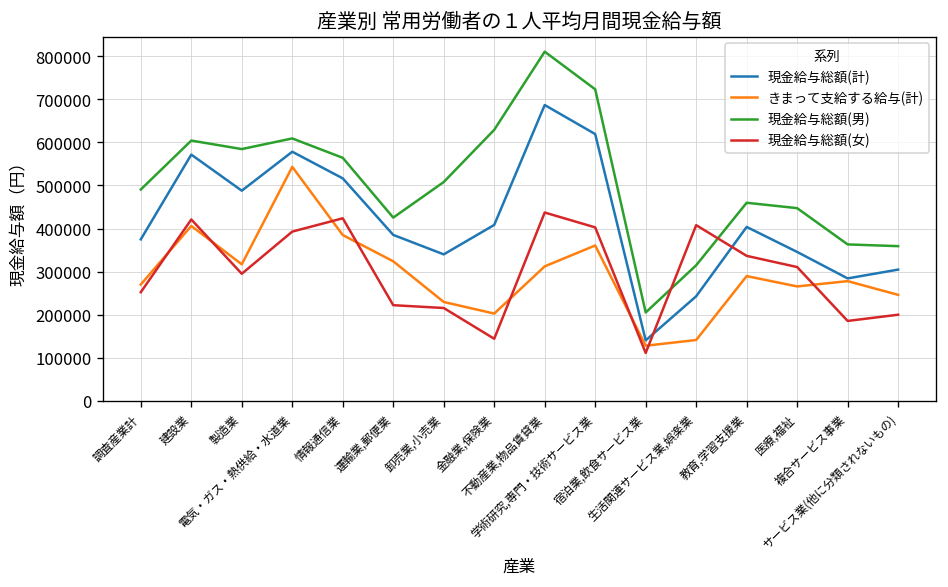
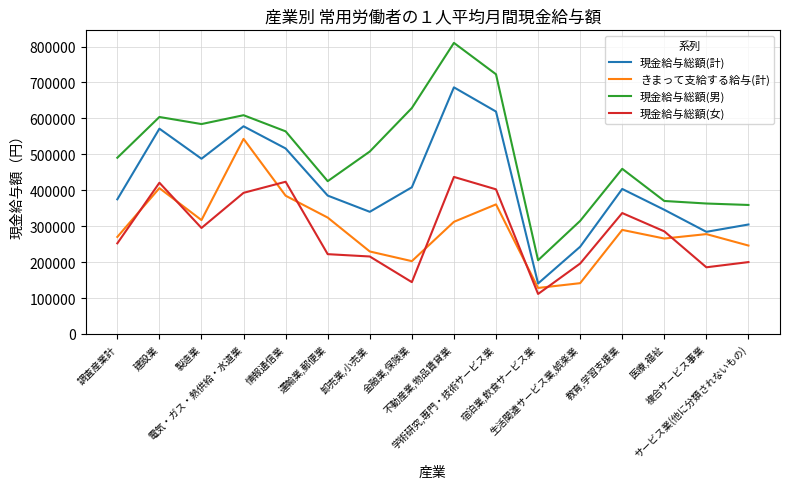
現金給与総額(女), 生活関連サービス業,娯楽業: 410000 -> 200000
現金給与総額(男), 医療,福祉: 450000 -> 370000
現金給与総額(女), 医療,福祉: 310000 -> 290000
